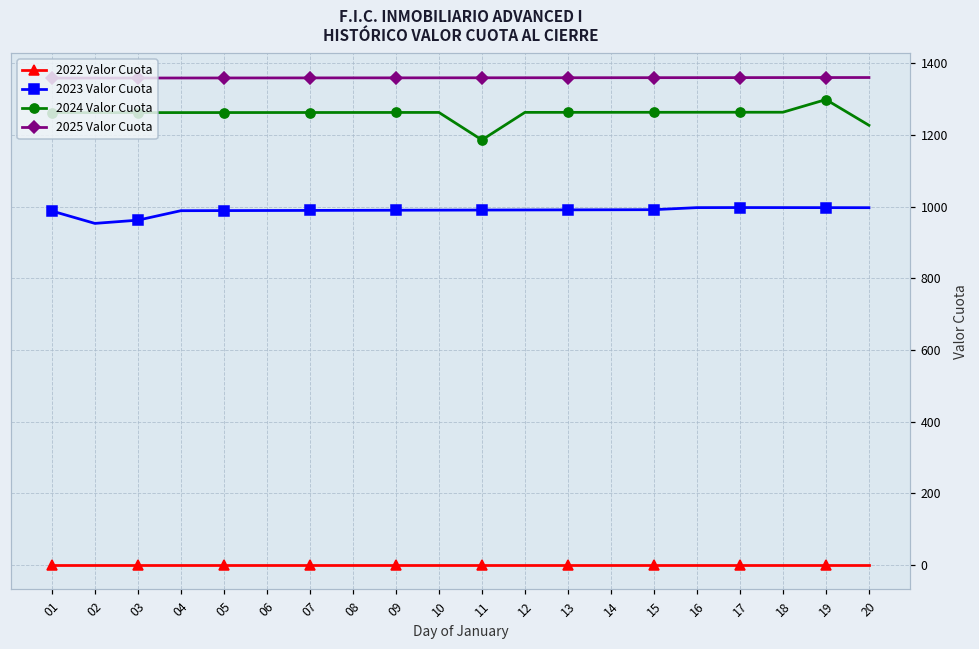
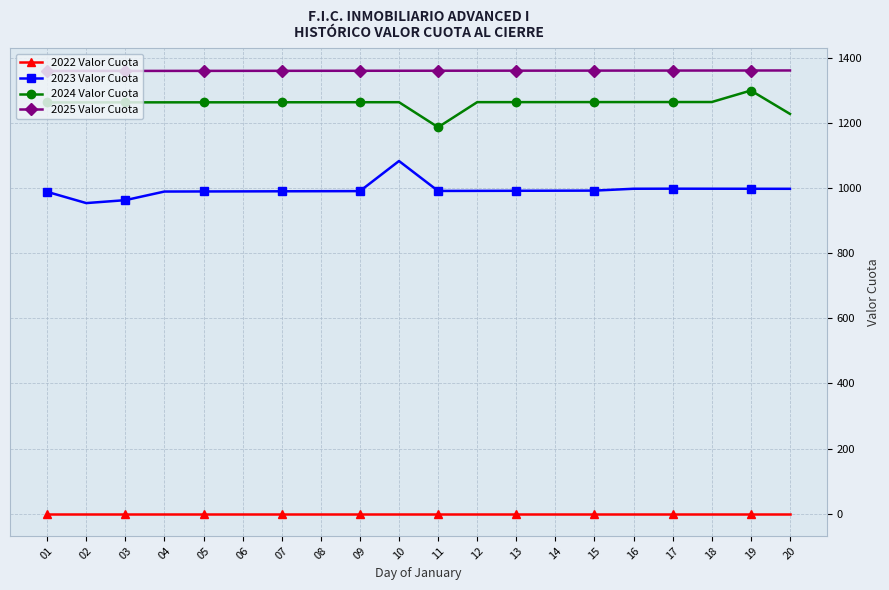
2023 Valor Cuota, 10: 990 -> 1080
